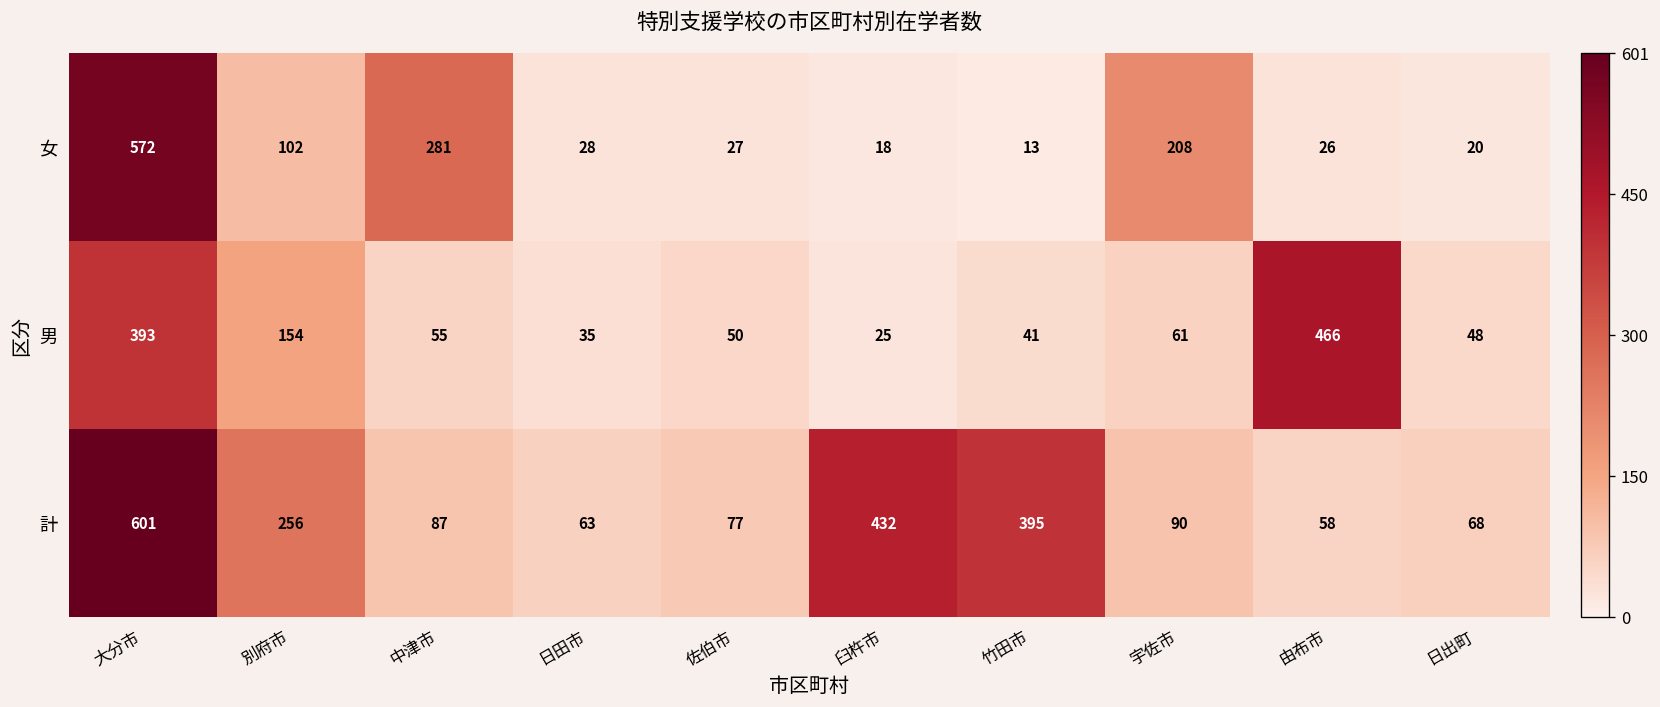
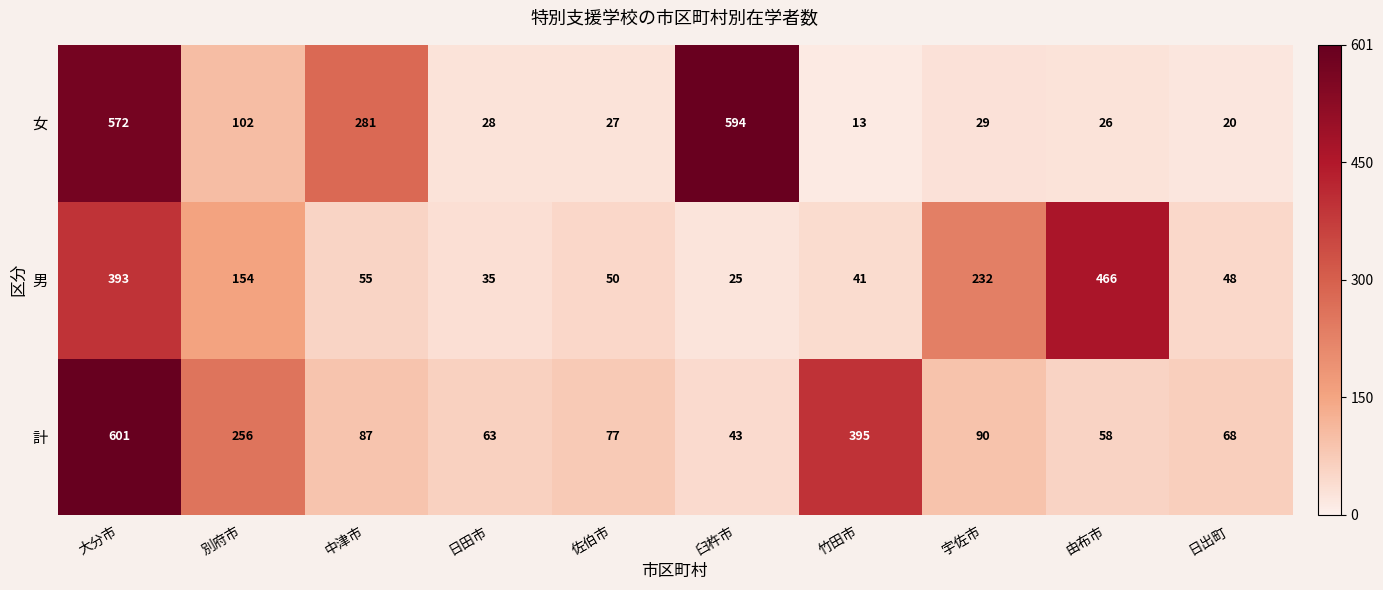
女, 臼杵市: 18 -> 594
女, 宇佐市: 208 -> 29
男, 宇佐市: 61 -> 232
計, 臼杵市: 432 -> 43
